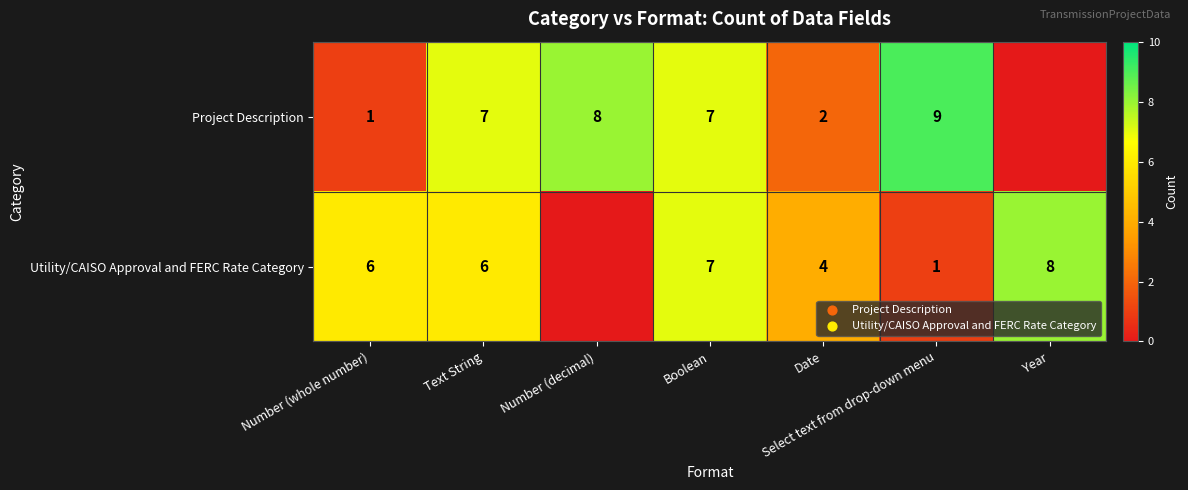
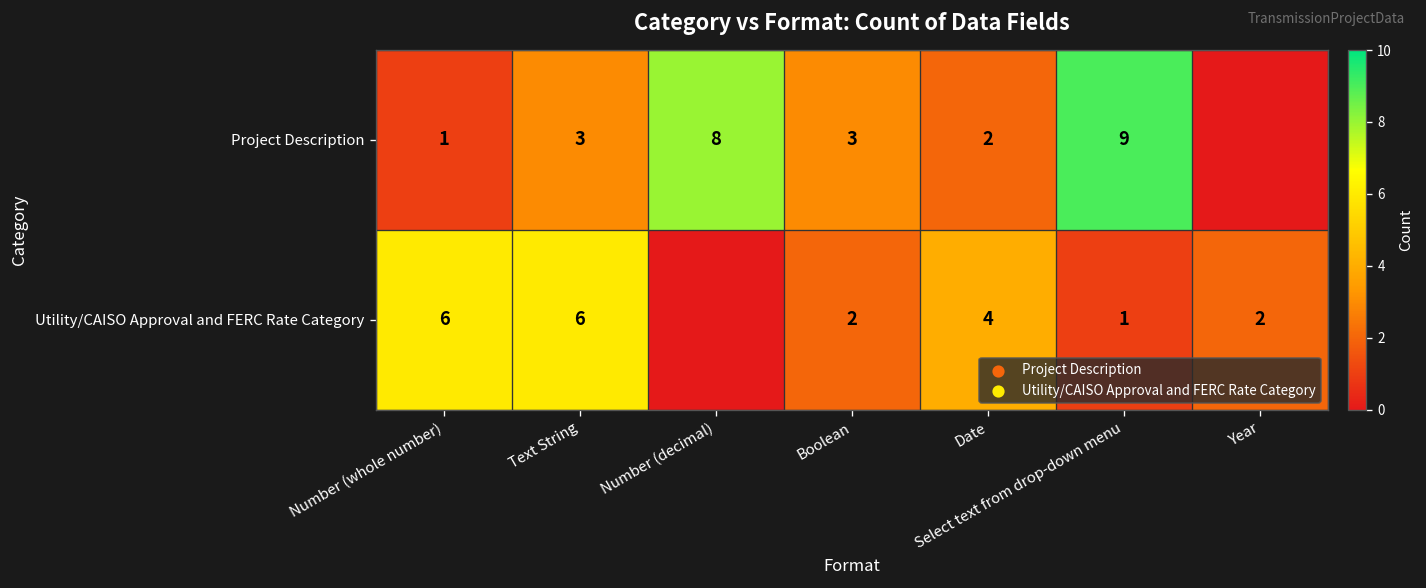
Project Description, Text String: 7 -> 3
Project Description, Boolean: 7 -> 3
Utility/CAISO Approval and FERC Rate Category, Boolean: 7 -> 2
Utility/CAISO Approval and FERC Rate Category, Year: 8 -> 2
